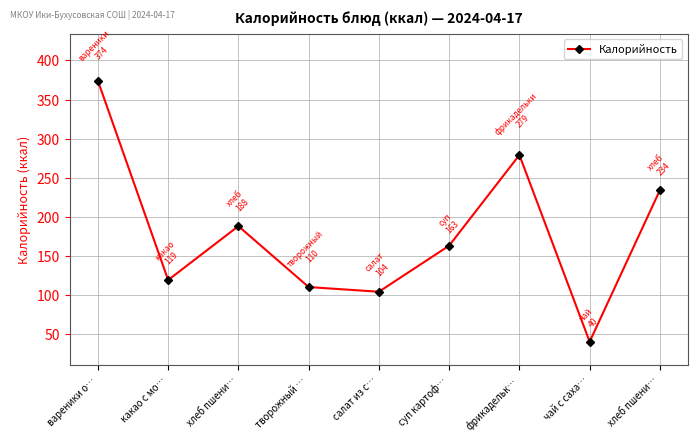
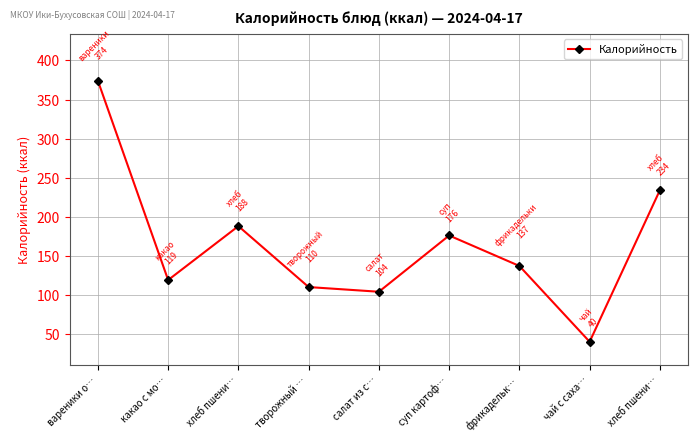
суп картоф…: 163 -> 176
фрикадельк…: 279 -> 137
